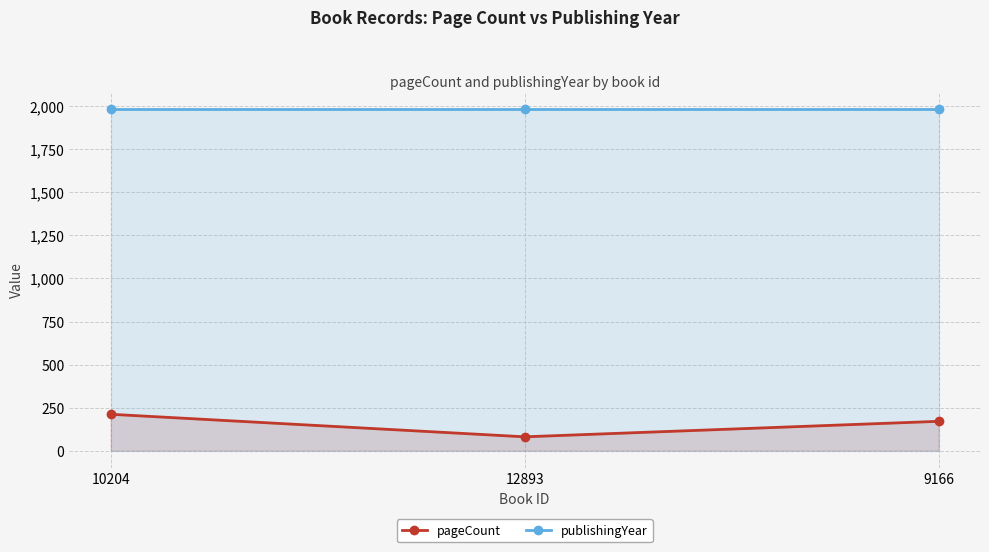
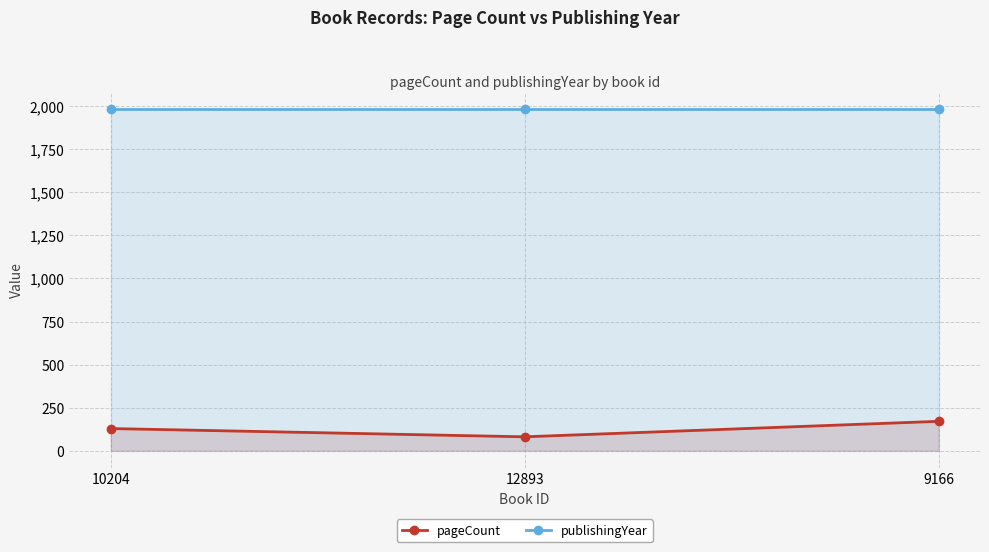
pageCount, 10204: 210 -> 130
